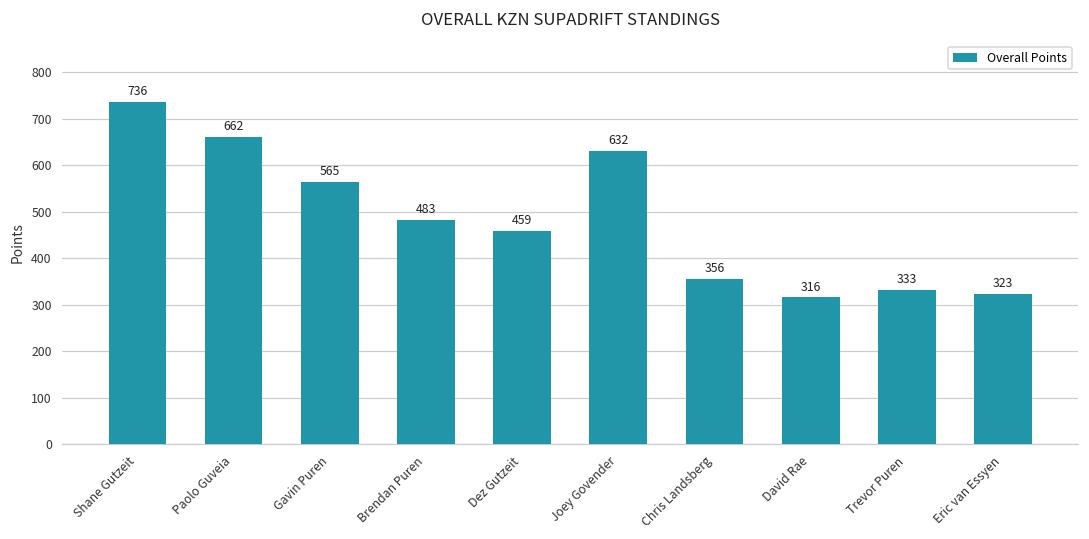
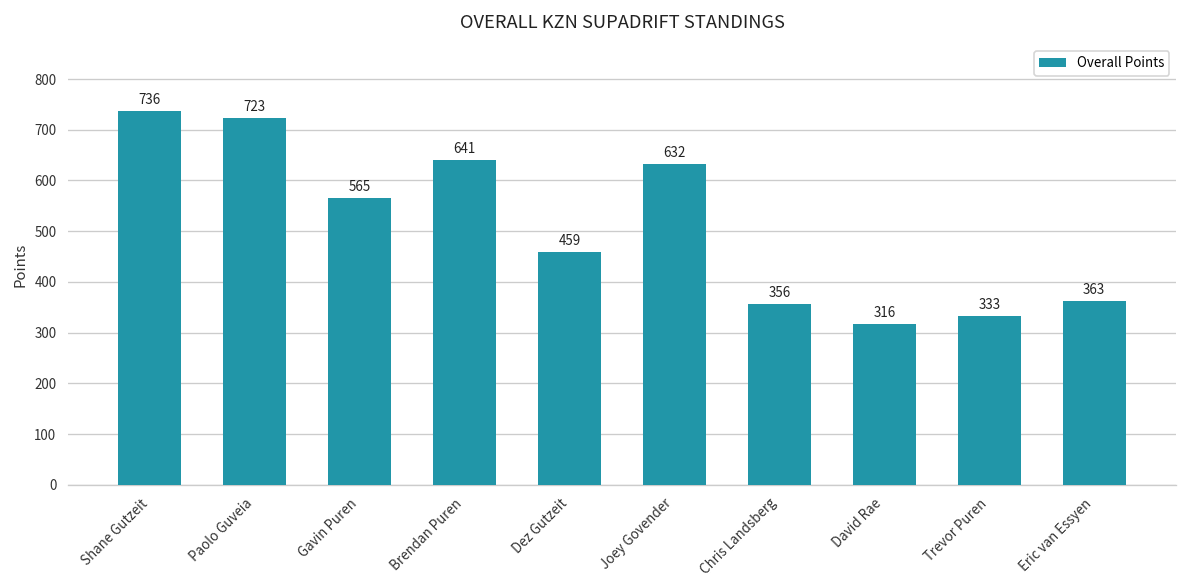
Paolo Guveia: 662 -> 723
Brendan Puren: 483 -> 641
Eric van Essyen: 323 -> 363
